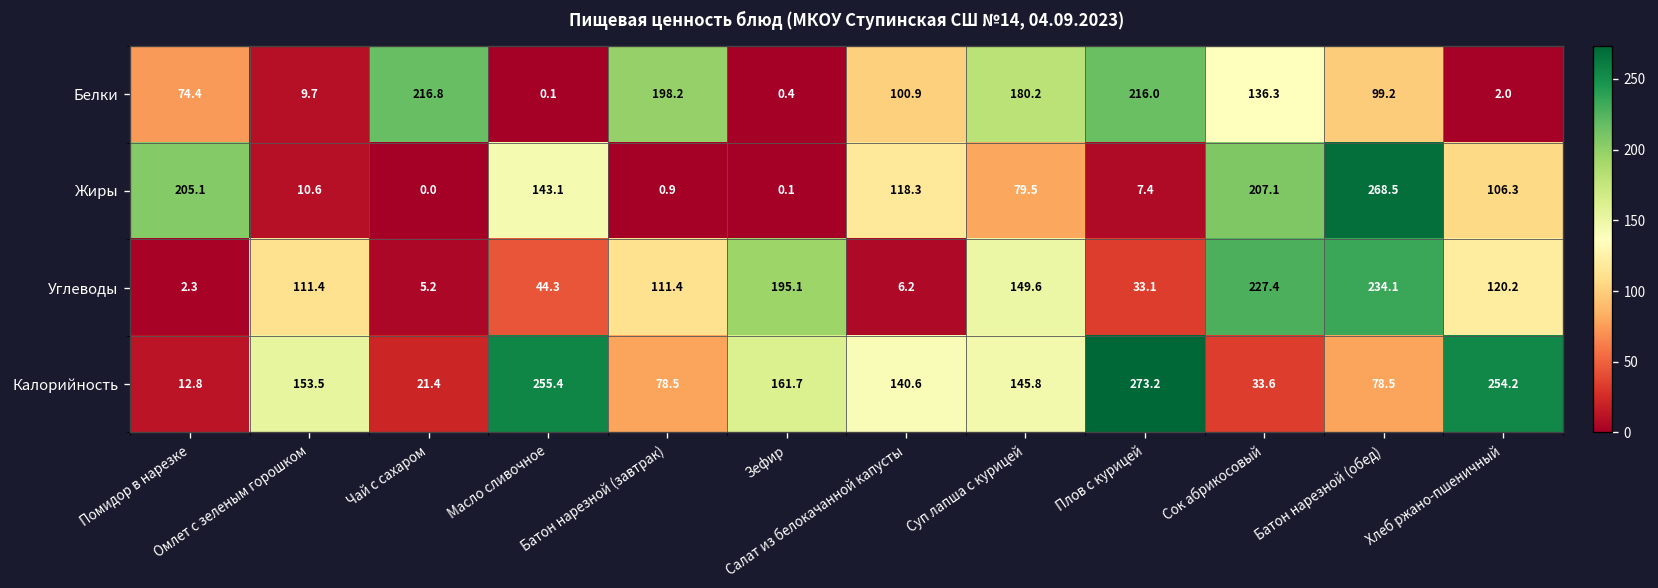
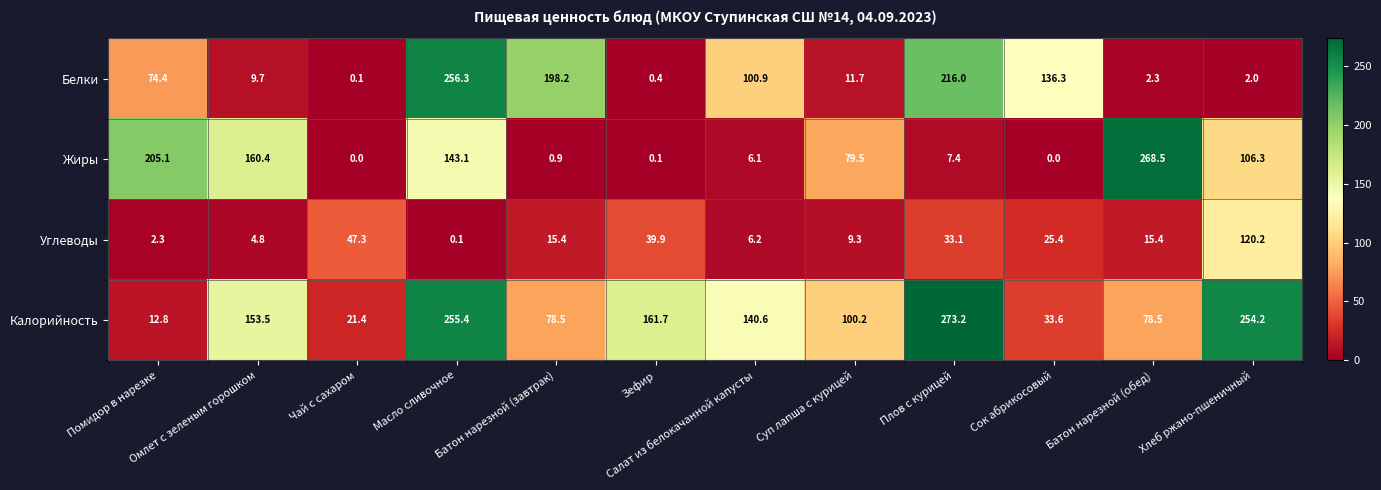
Белки, Чай с сахаром: 216.8 -> 0.1
Белки, Масло сливочное: 0.1 -> 256.3
Белки, Суп лапша с курицей: 180.2 -> 11.7
Белки, Батон нарезной (обед): 99.2 -> 2.3
Жиры, Омлет с зеленым горошком: 10.6 -> 160.4
Жиры, Салат из белокачанной капусты: 118.3 -> 6.1
Жиры, Сок абрикосовый: 207.1 -> 0.0
Углеводы, Омлет с зеленым горошком: 111.4 -> 4.8
Углеводы, Чай с сахаром: 5.2 -> 47.3
Углеводы, Масло сливочное: 44.3 -> 0.1
Углеводы, Батон нарезной (завтрак): 111.4 -> 15.4
Углеводы, Зефир: 195.1 -> 39.9
Углеводы, Суп лапша с курицей: 149.6 -> 9.3
Углеводы, Сок абрикосовый: 227.4 -> 25.4
Углеводы, Батон нарезной (обед): 234.1 -> 15.4
Калорийность, Суп лапша с курицей: 145.8 -> 100.2
